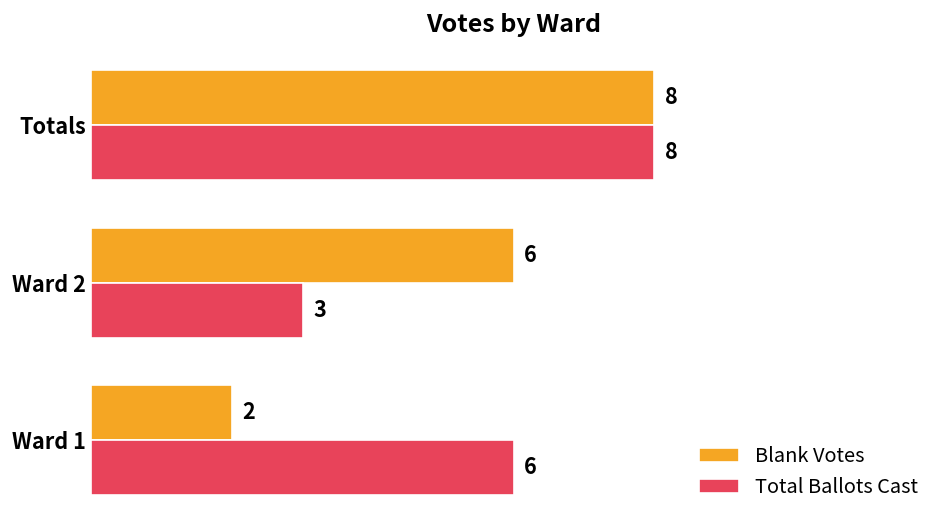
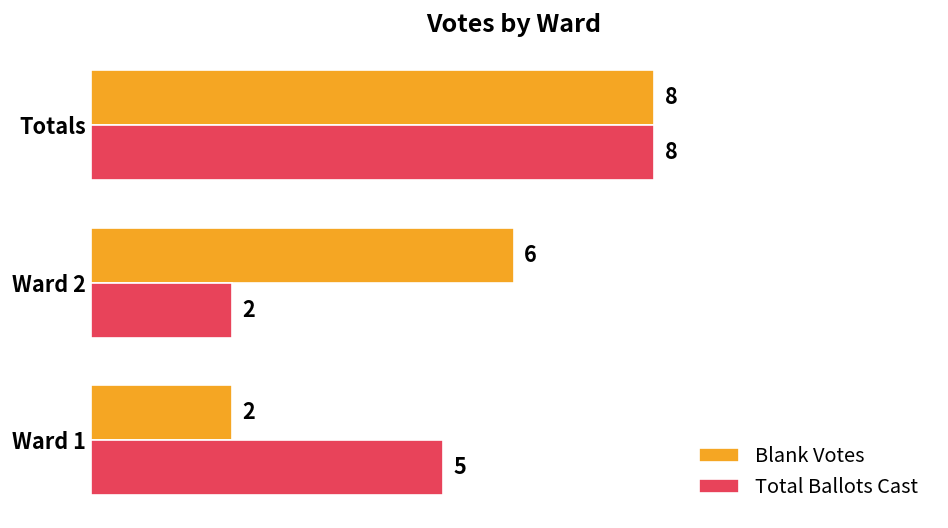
Total Ballots Cast, Ward 2: 3 -> 2
Total Ballots Cast, Ward 1: 6 -> 5
